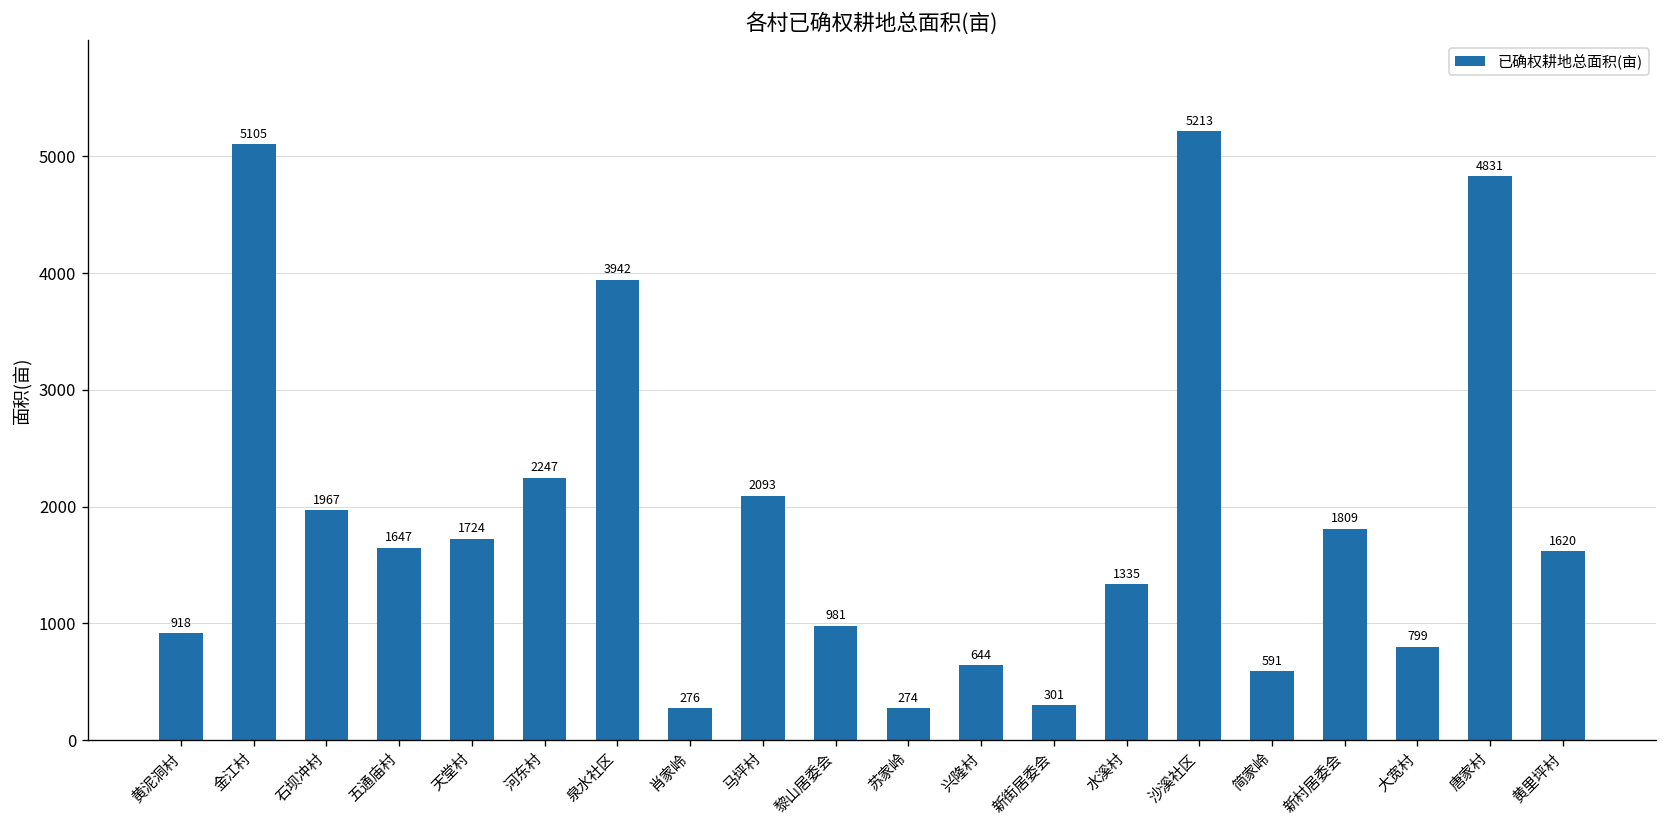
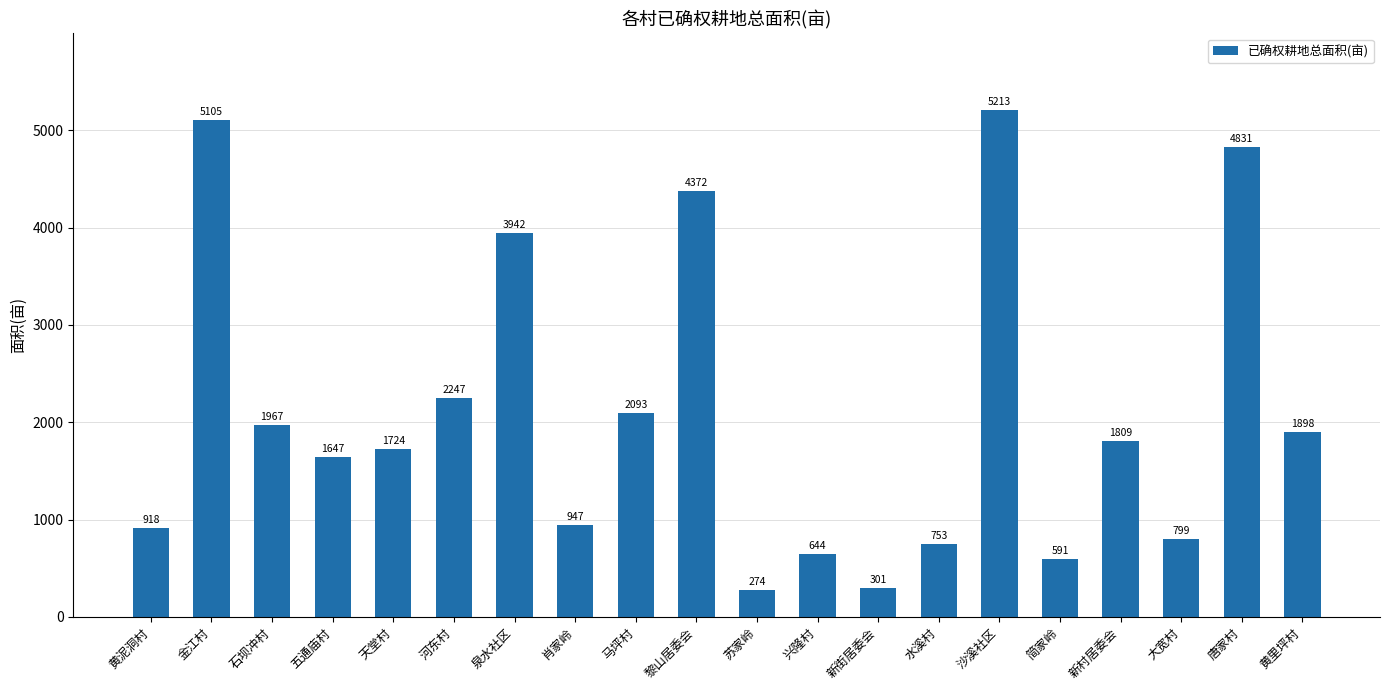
肖家岭: 276 -> 947
黎山居委会: 981 -> 4372
水溪村: 1335 -> 753
黄里坪村: 1620 -> 1898
